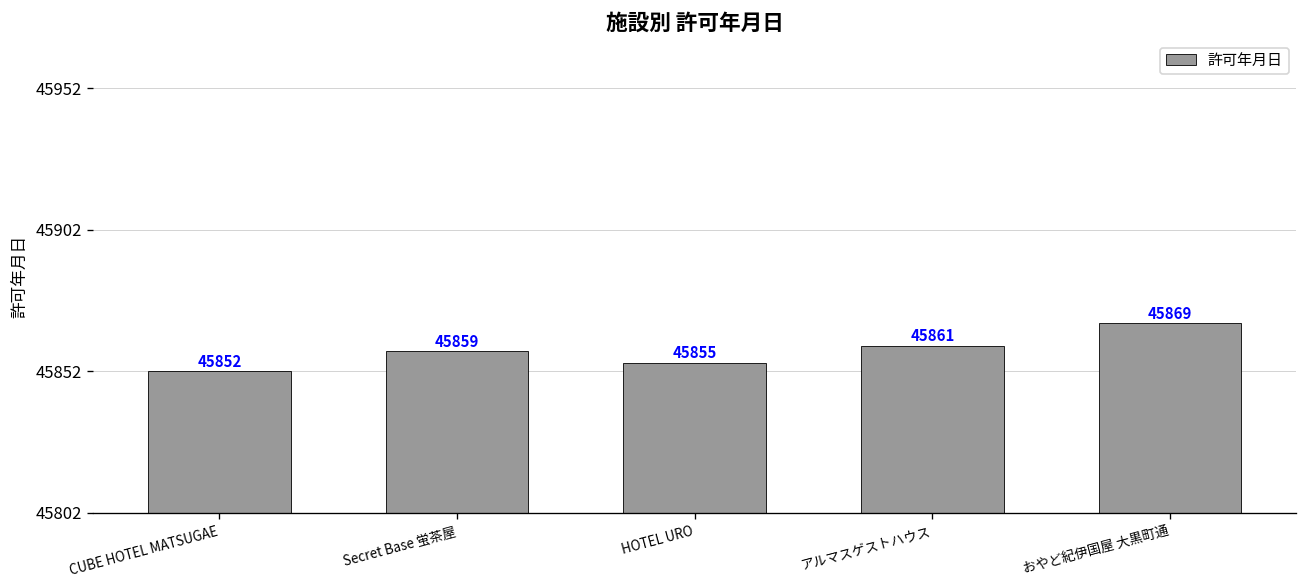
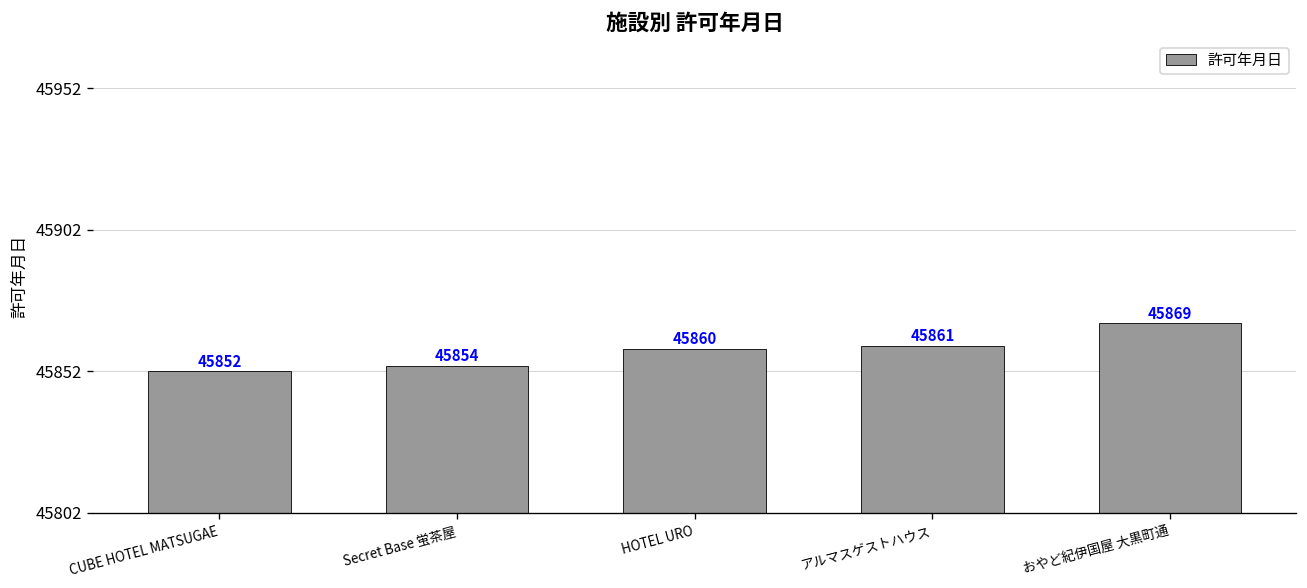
Secret Base 蛍茶屋: 45859 -> 45854
HOTEL URO: 45855 -> 45860
